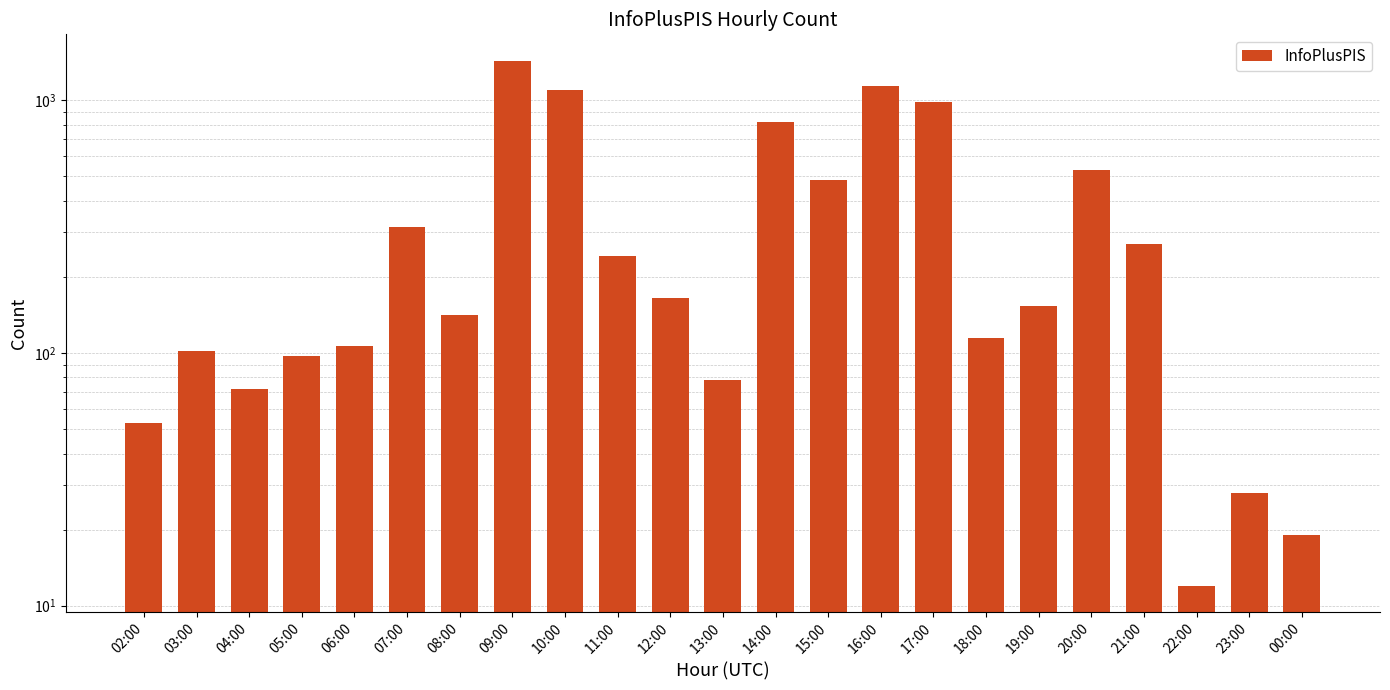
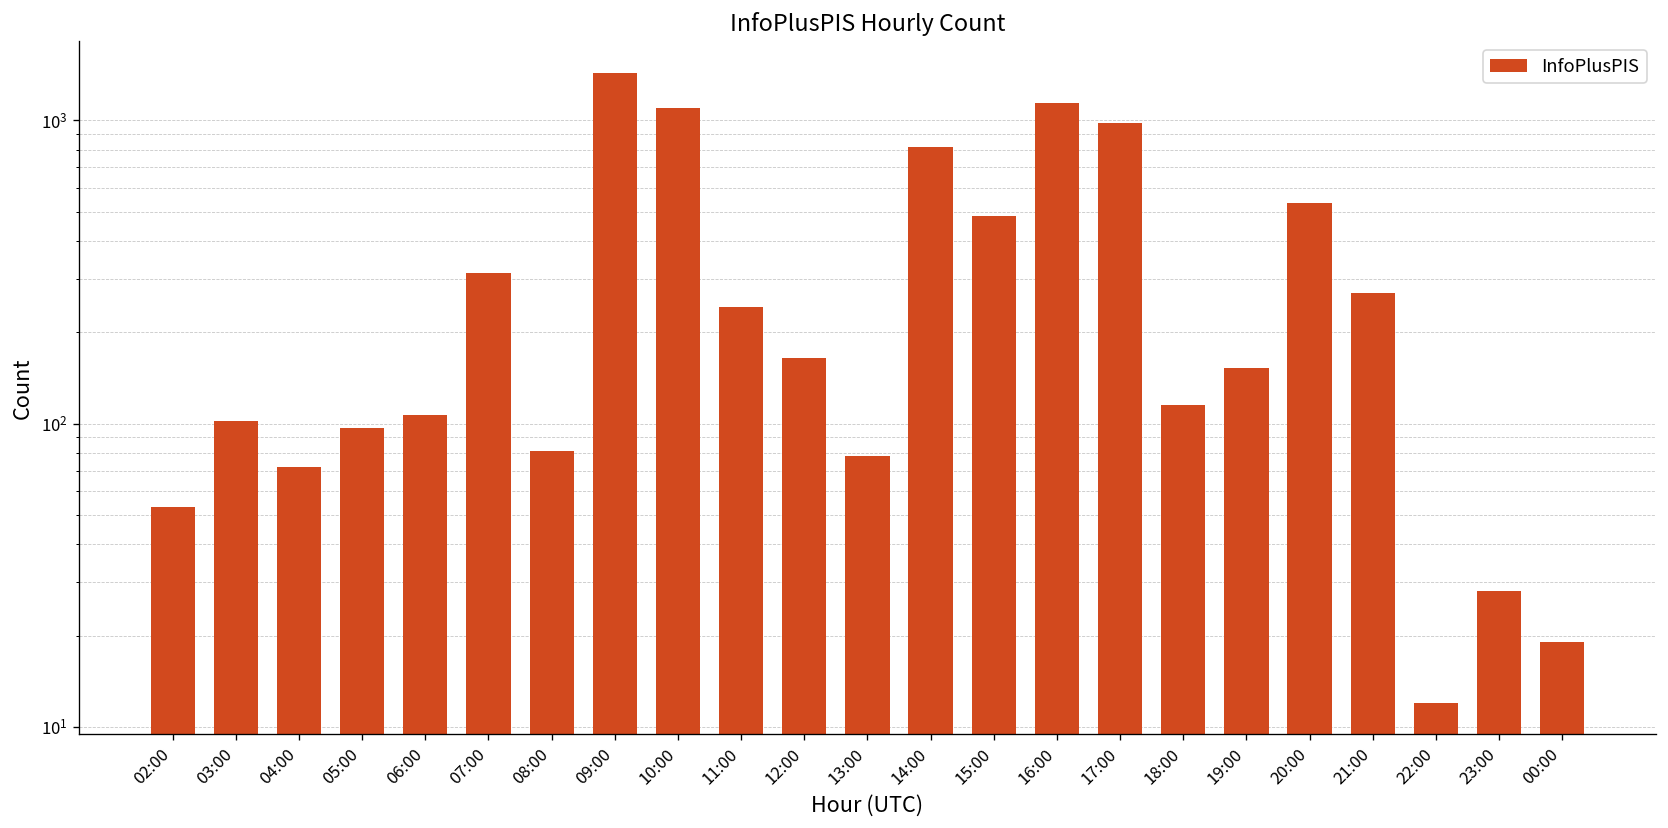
08:00: 140 -> 81
